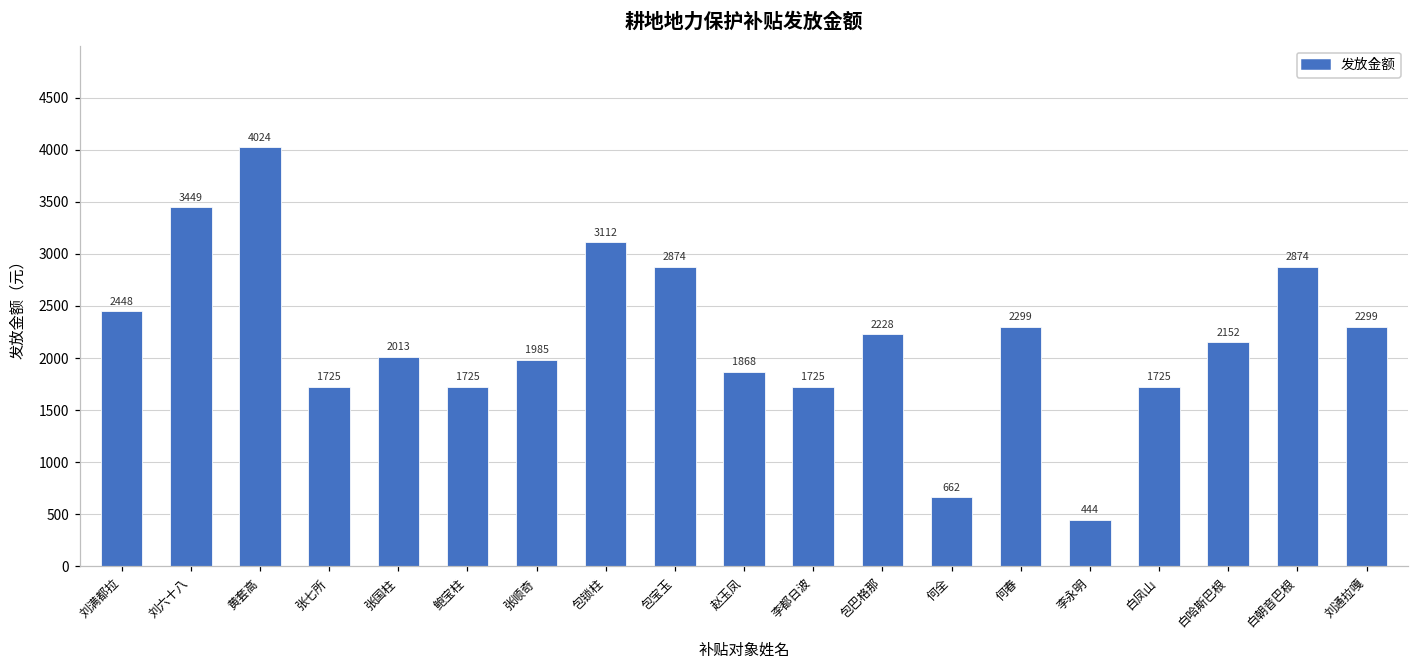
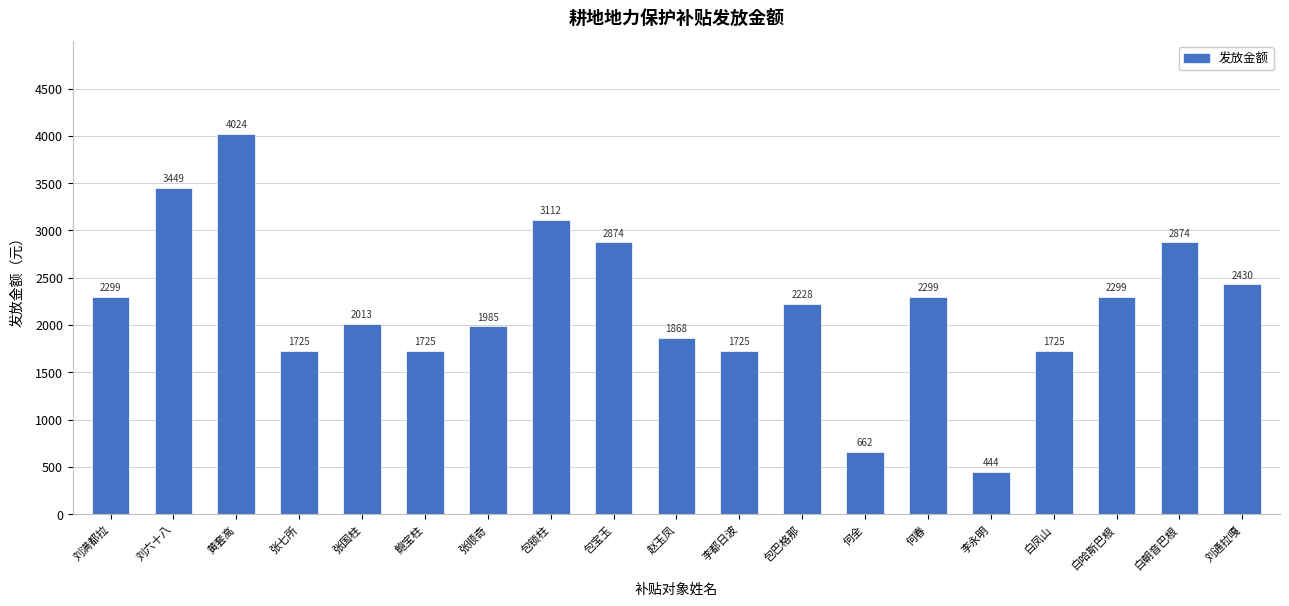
刘满都拉: 2448 -> 2299
白哈斯巴根: 2152 -> 2299
刘通拉嘎: 2299 -> 2430
